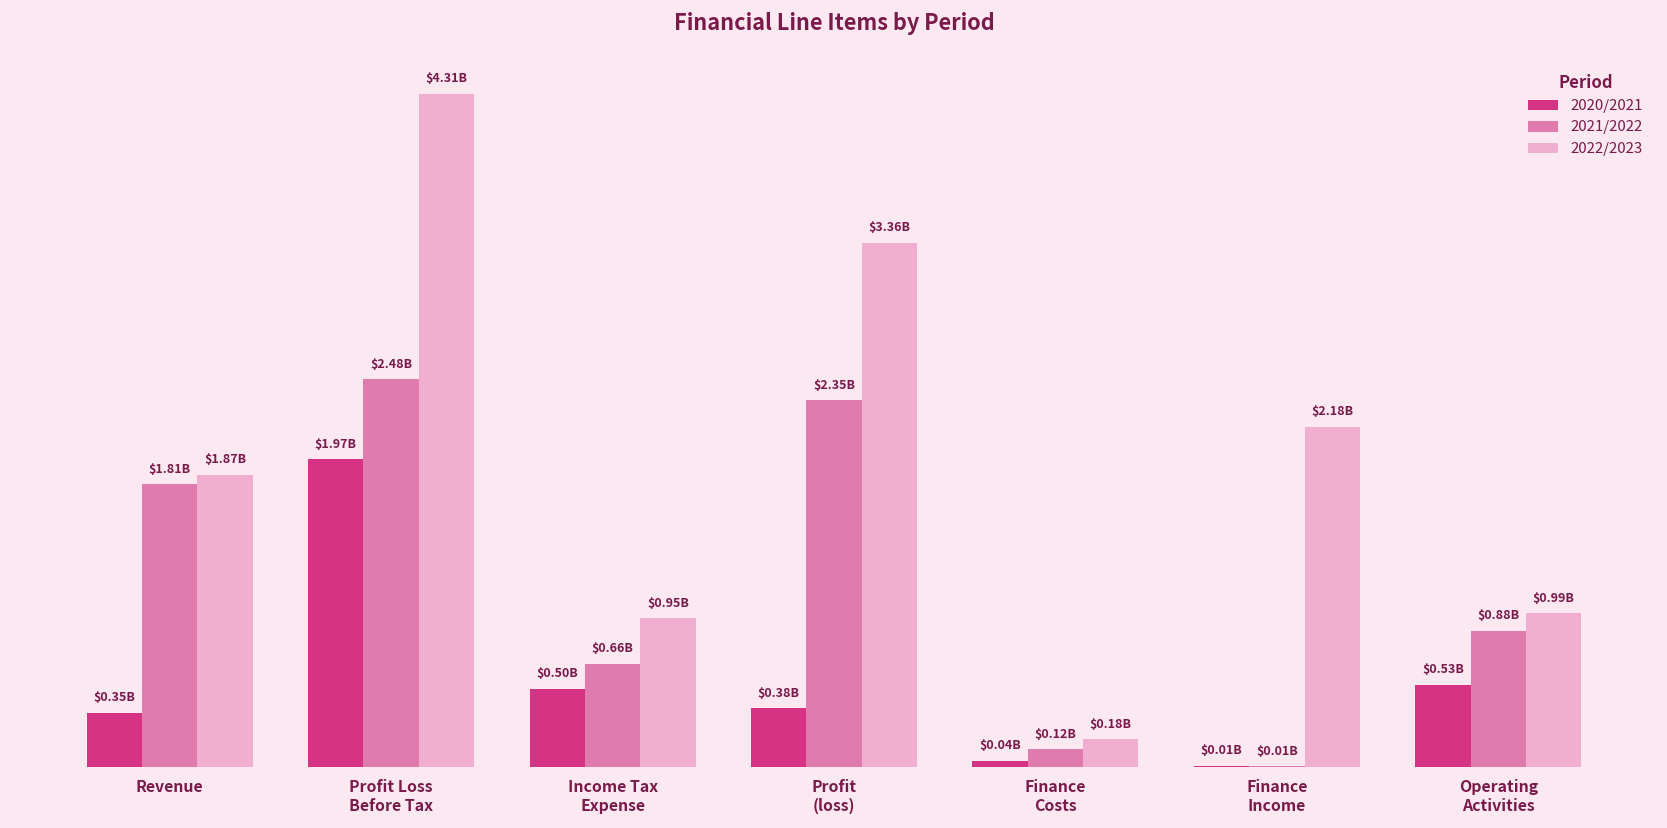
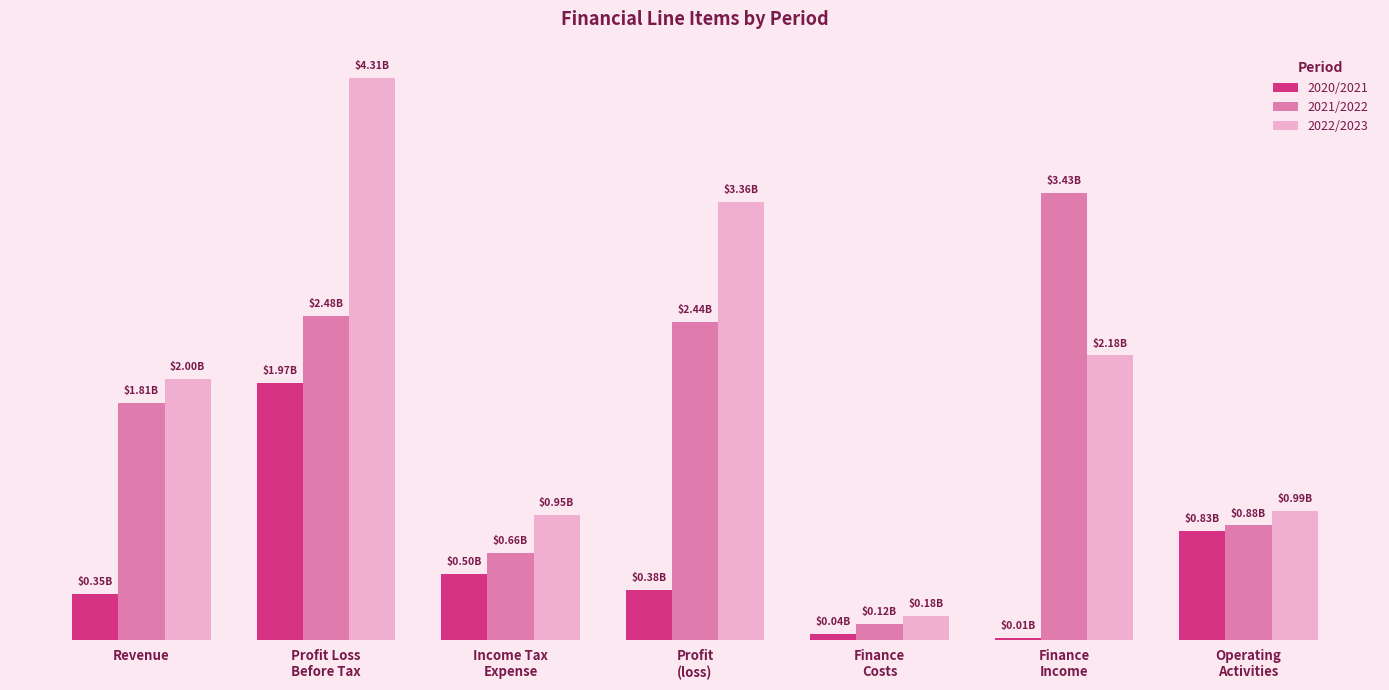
2022/2023, Revenue: $1.87B -> $2.00B
2021/2022, Profit (loss): $2.35B -> $2.44B
2021/2022, Finance Income: $0.01B -> $3.43B
2020/2021, Operating Activities: $0.53B -> $0.83B
